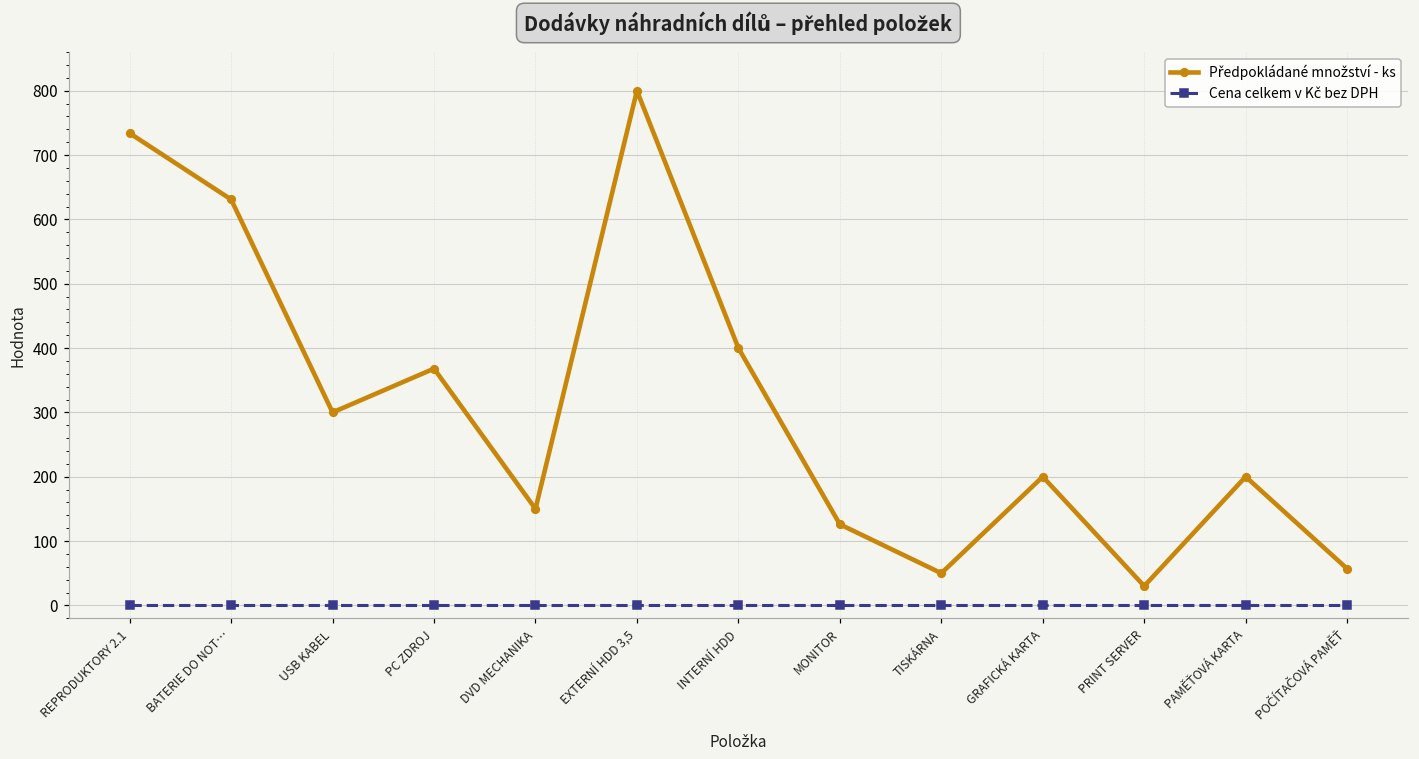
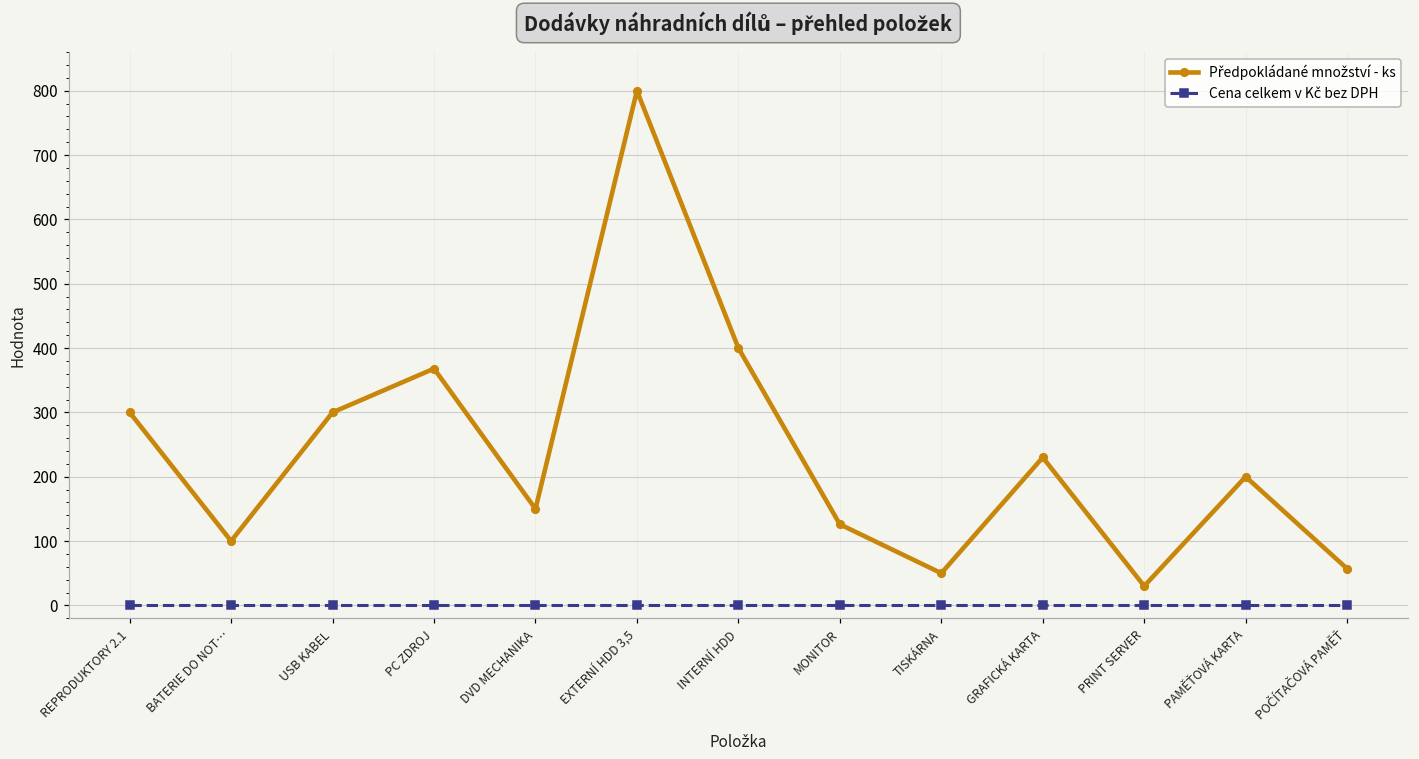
Předpokládané množství - ks, REPRODUKTORY 2.1: 730 -> 300
Předpokládané množství - ks, BATERIE DO NOT…: 630 -> 100
Předpokládané množství - ks, GRAFICKÁ KARTA: 200 -> 230
